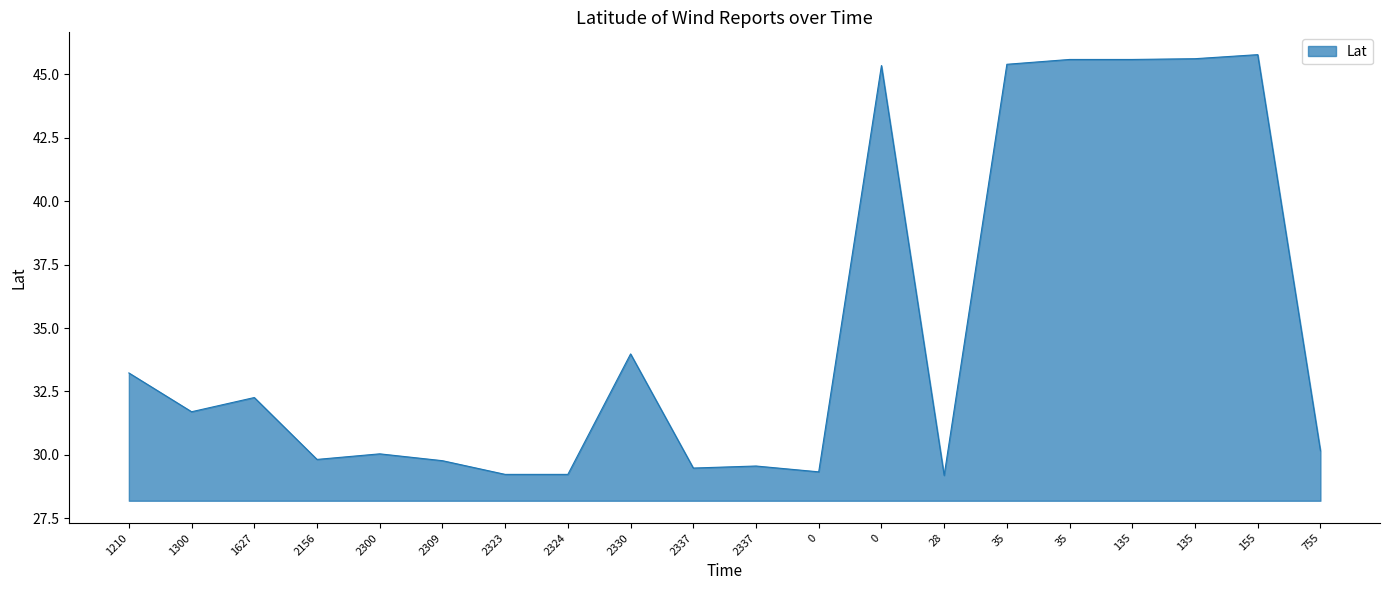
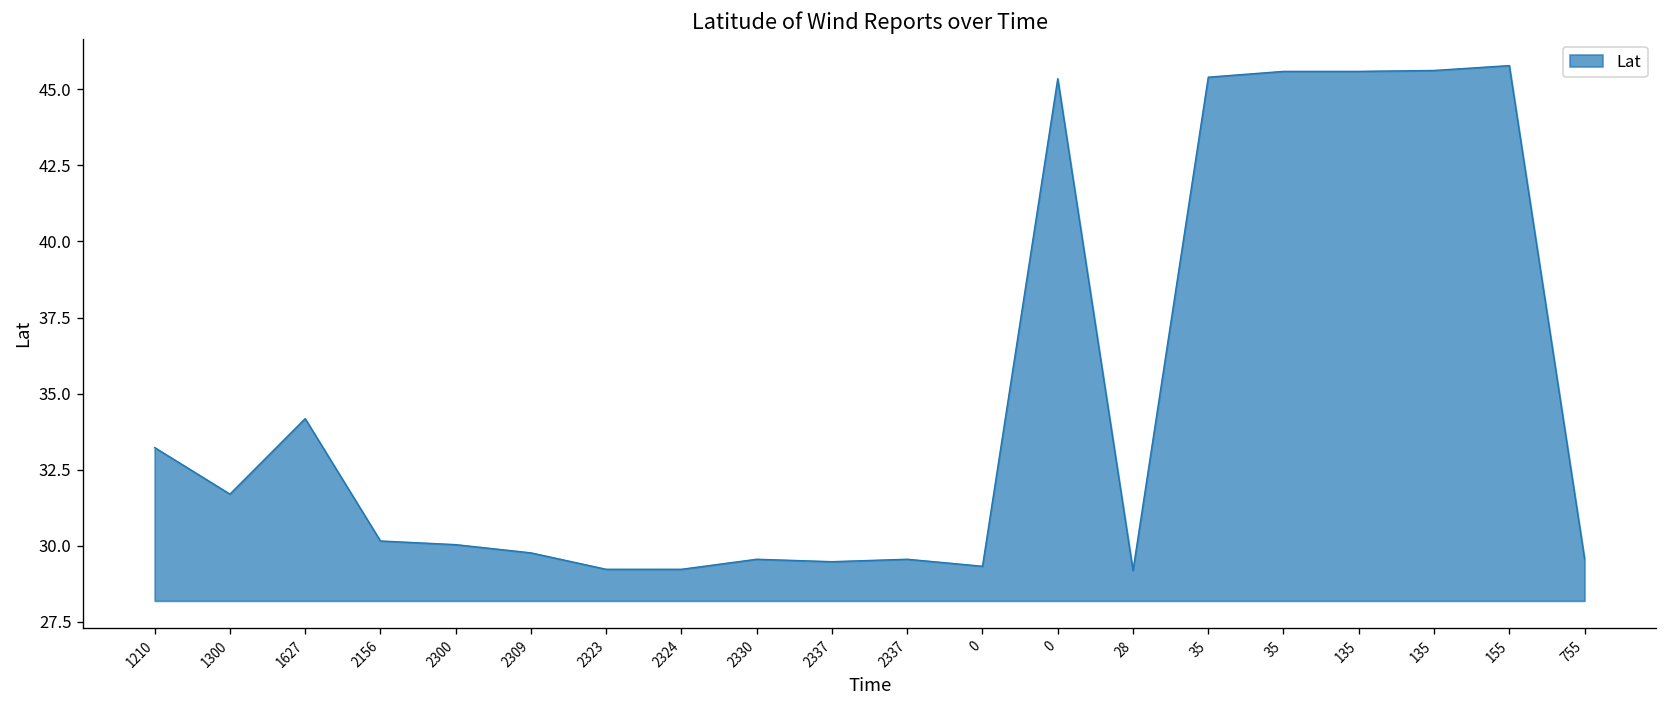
1627: 32.3 -> 34.2
2156: 29.8 -> 30.2
2330: 34.0 -> 29.6
755: 30.2 -> 29.6
